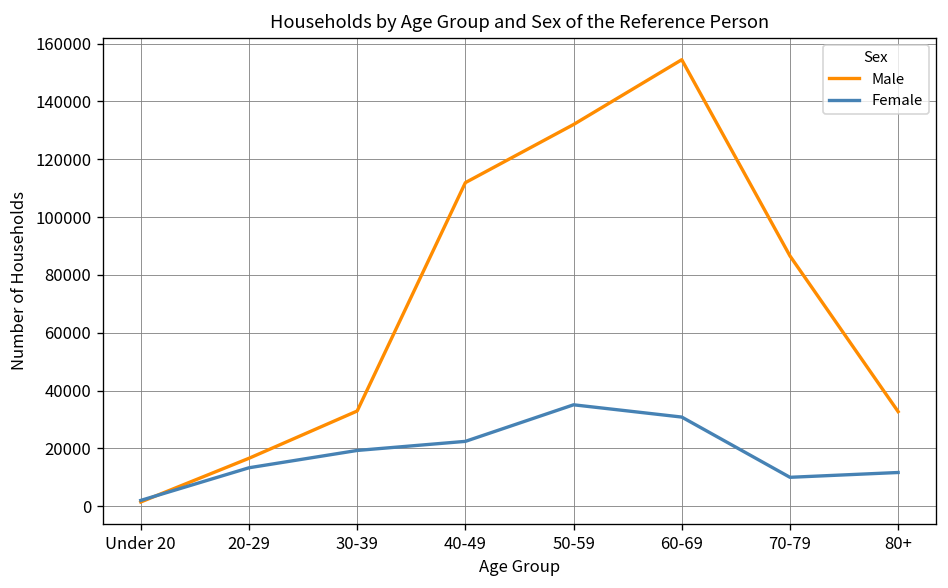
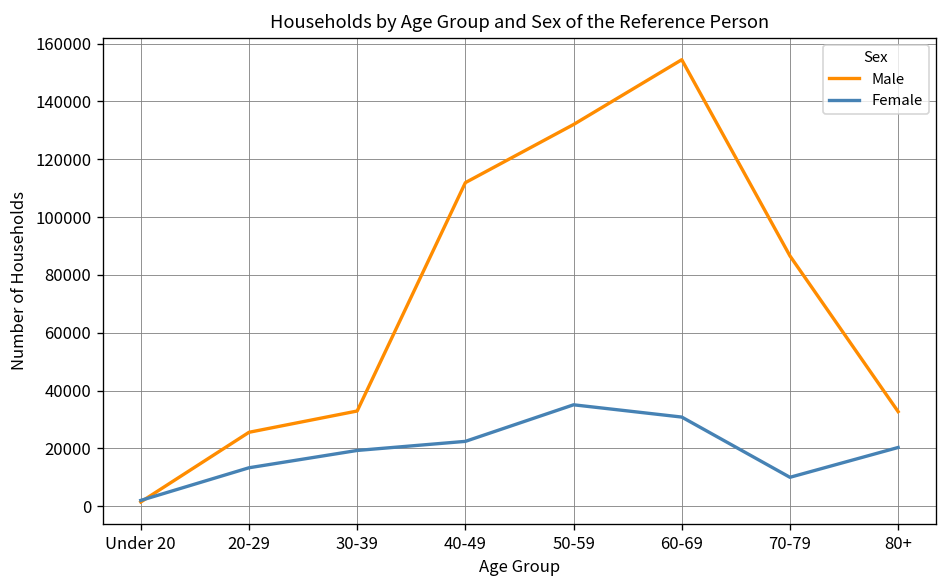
Male, 20-29: 17000 -> 26000
Female, 80+: 12000 -> 20000
